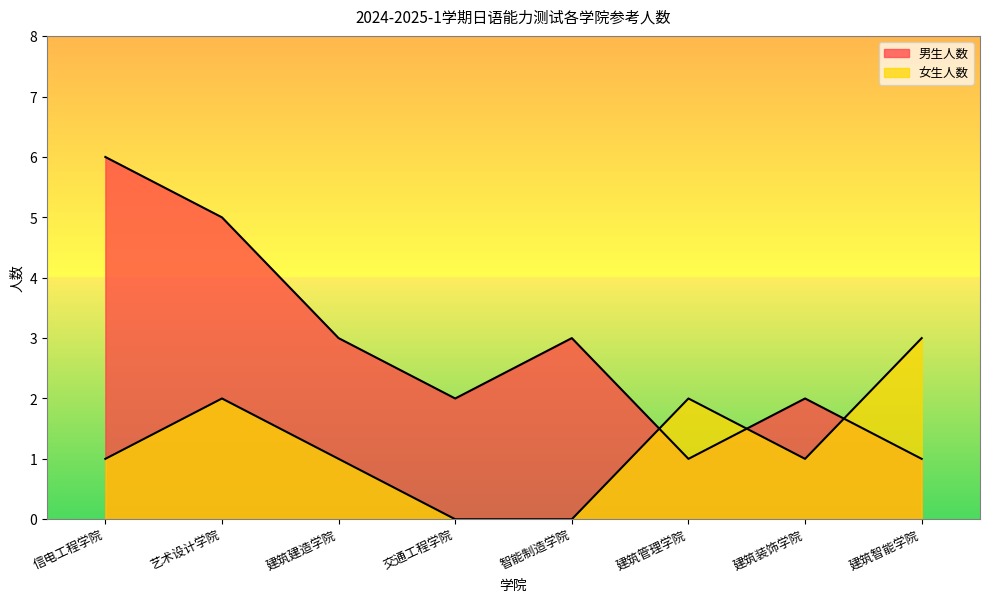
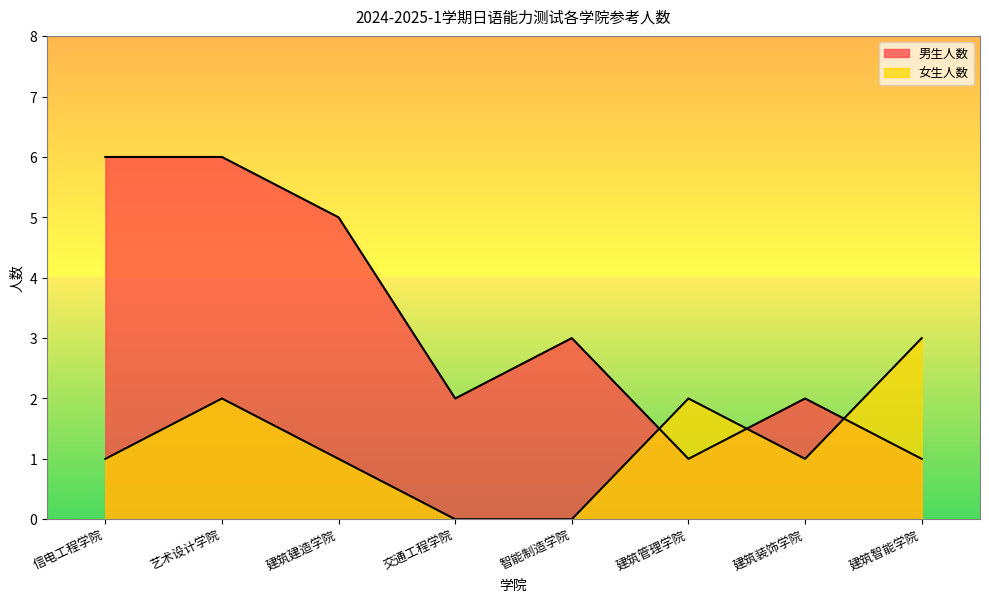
男生人数, 艺术设计学院: 5 -> 6
男生人数, 建筑建造学院: 3 -> 5
